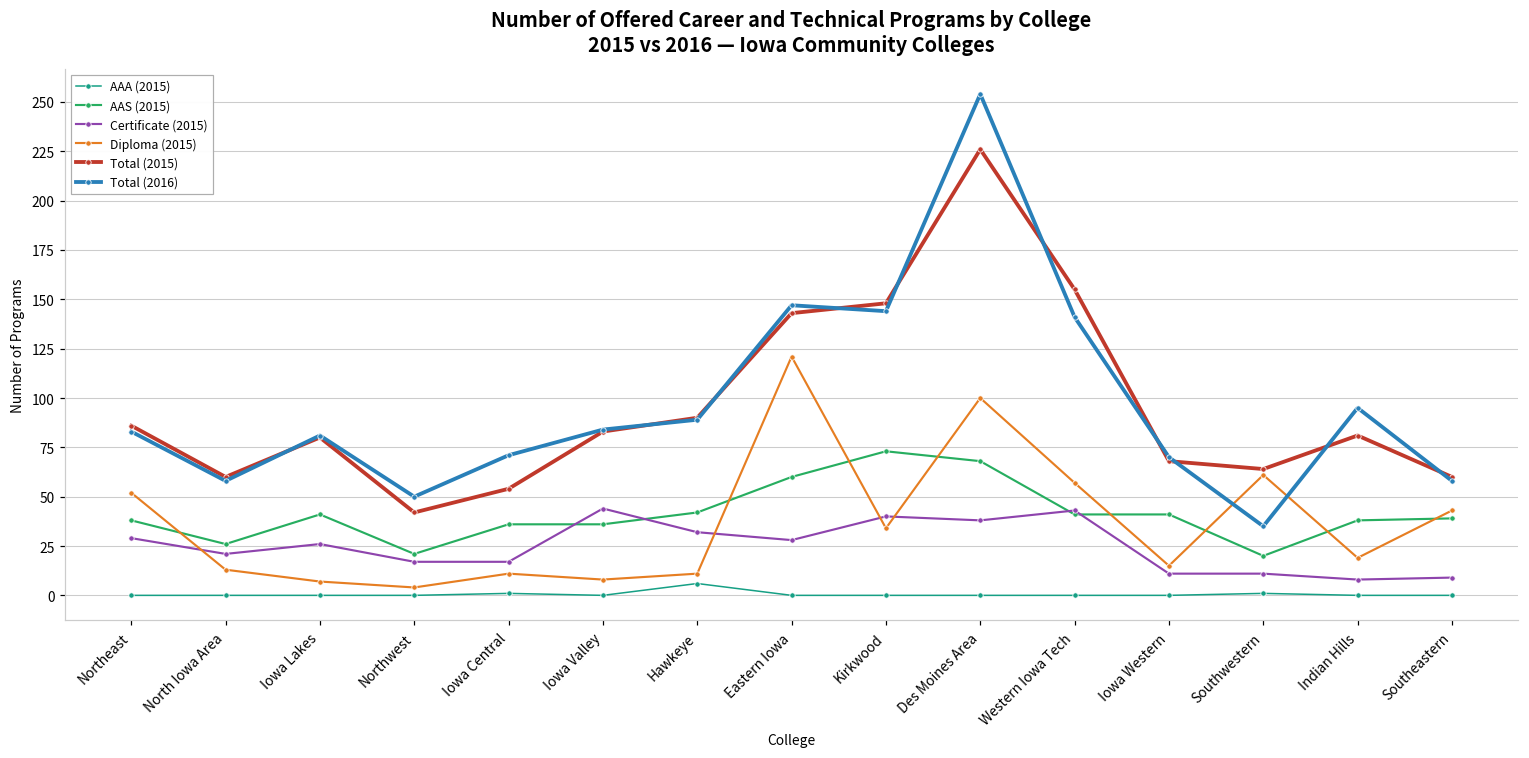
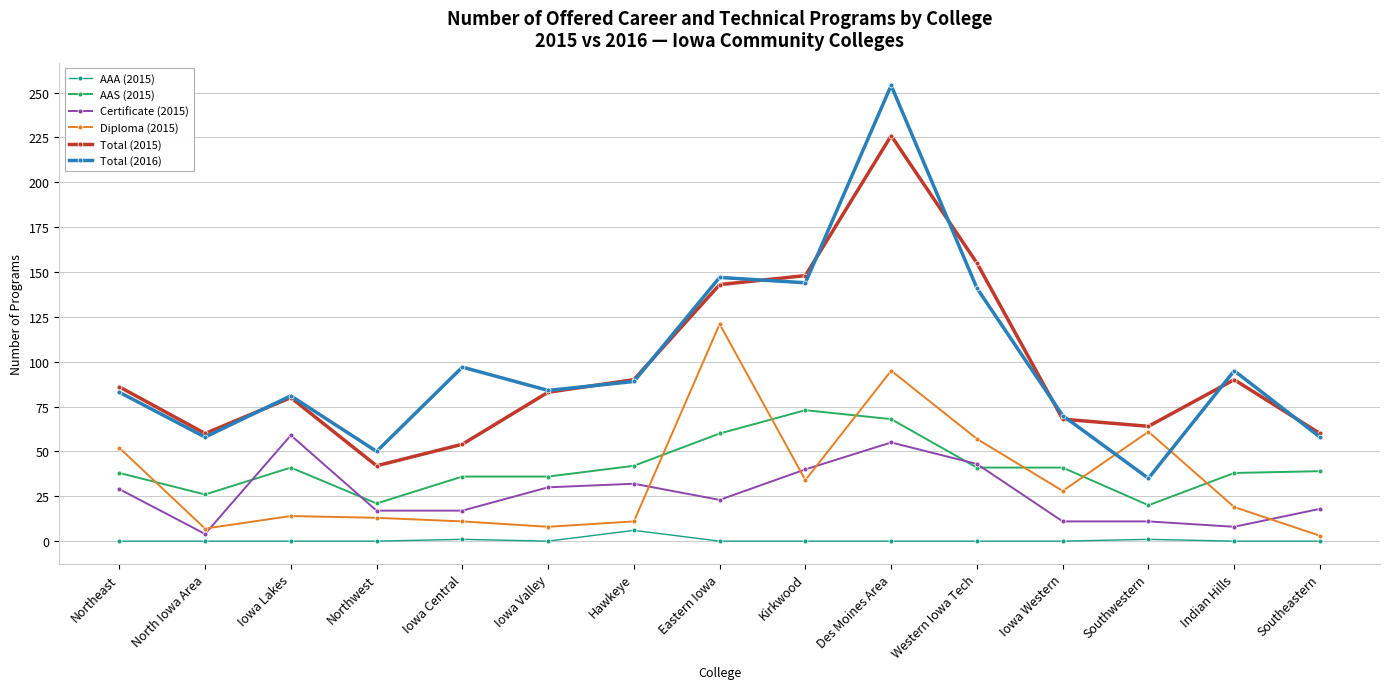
Certificate (2015), North Iowa Area: 21 -> 4
Diploma (2015), North Iowa Area: 13 -> 7
Certificate (2015), Iowa Lakes: 26 -> 59
Diploma (2015), Iowa Lakes: 7 -> 14
Diploma (2015), Northwest: 4 -> 13
Total (2016), Iowa Central: 71 -> 97
Certificate (2015), Iowa Valley: 44 -> 30
Certificate (2015), Eastern Iowa: 28 -> 23
Certificate (2015), Des Moines Area: 38 -> 55
Diploma (2015), Des Moines Area: 100 -> 95
Diploma (2015), Iowa Western: 15 -> 28
Total (2015), Indian Hills: 81 -> 90
Certificate (2015), Southeastern: 9 -> 18
Diploma (2015), Southeastern: 43 -> 3
